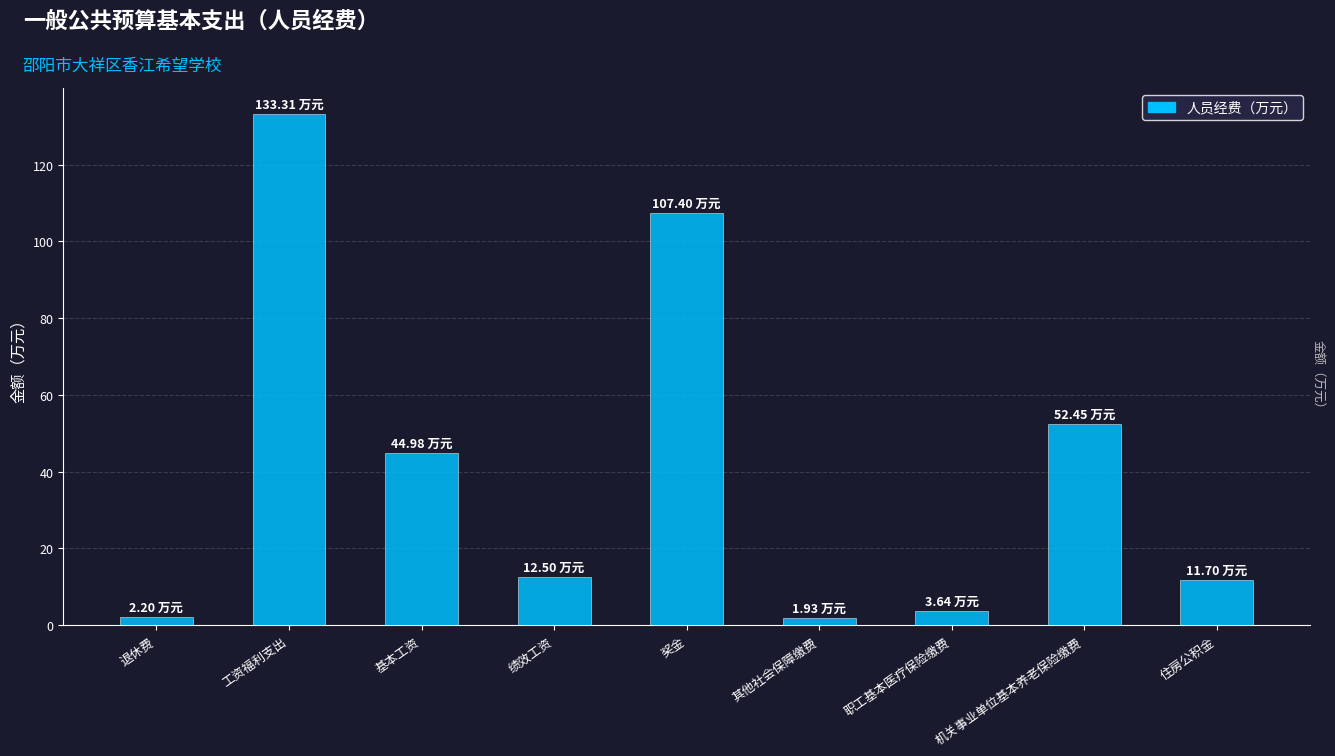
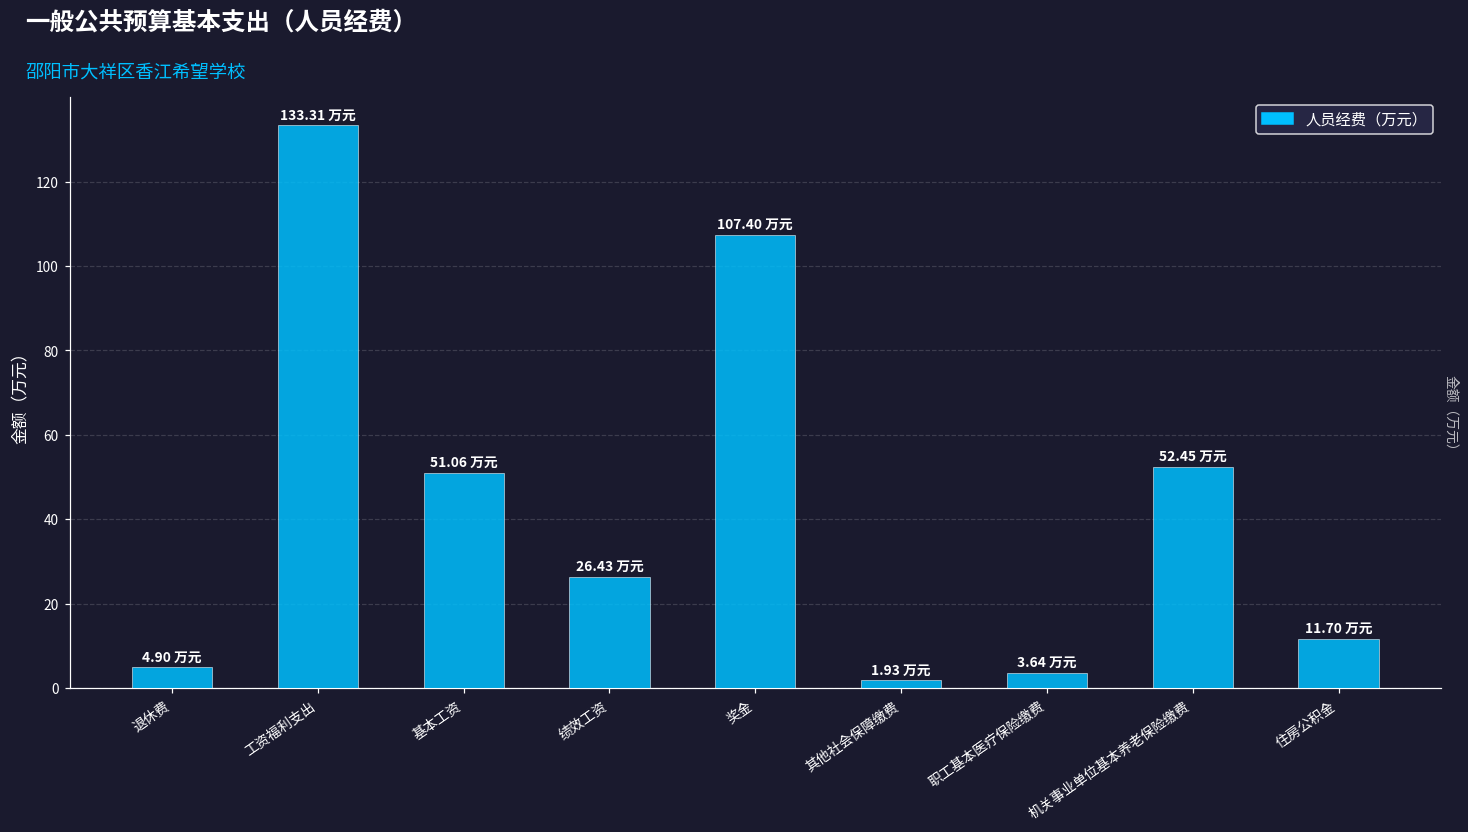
退休费: 2.20 -> 4.90
基本工资: 44.98 -> 51.06
绩效工资: 12.50 -> 26.43
